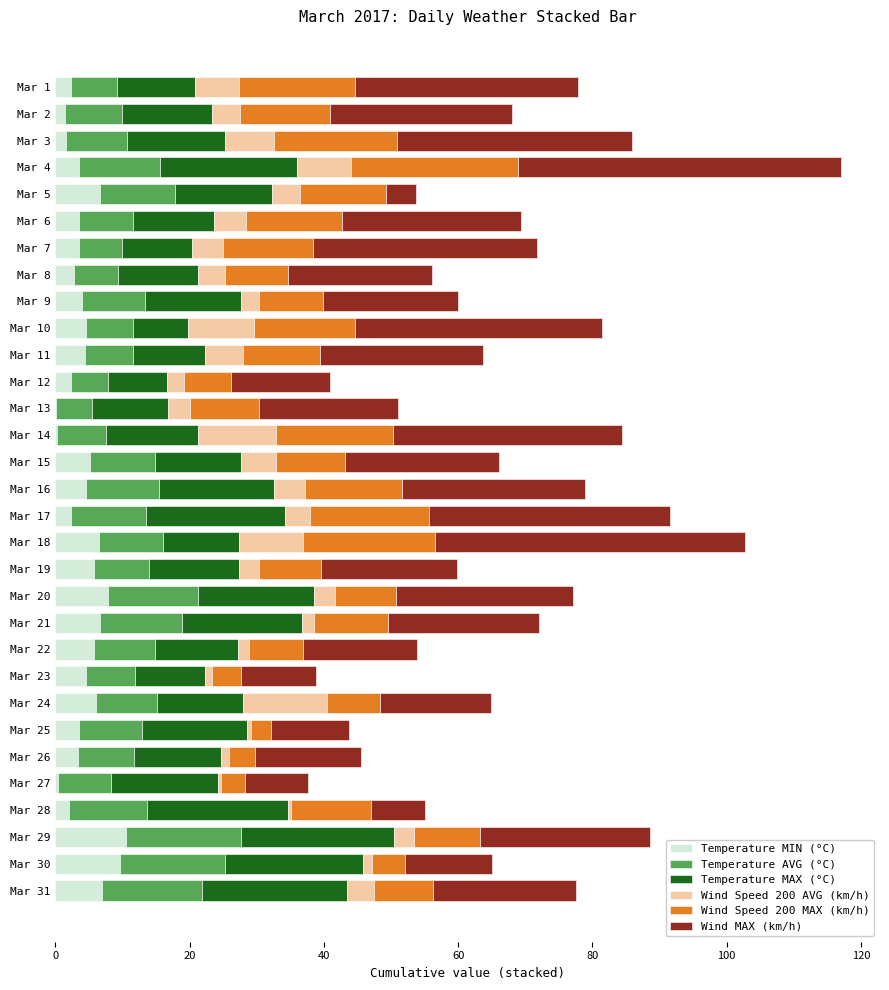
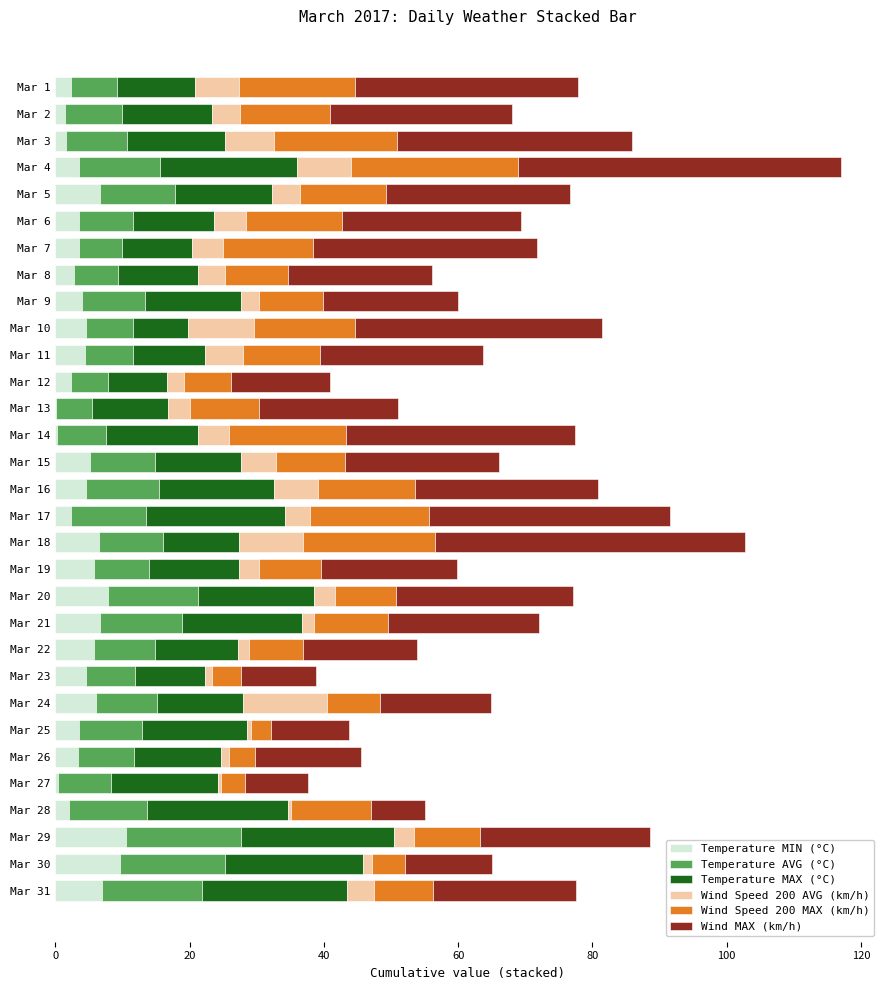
Wind MAX (km/h), Mar 5: 4 -> 27
Wind Speed 200 AVG (km/h), Mar 14: 12 -> 5
Wind Speed 200 AVG (km/h), Mar 16: 5 -> 7
